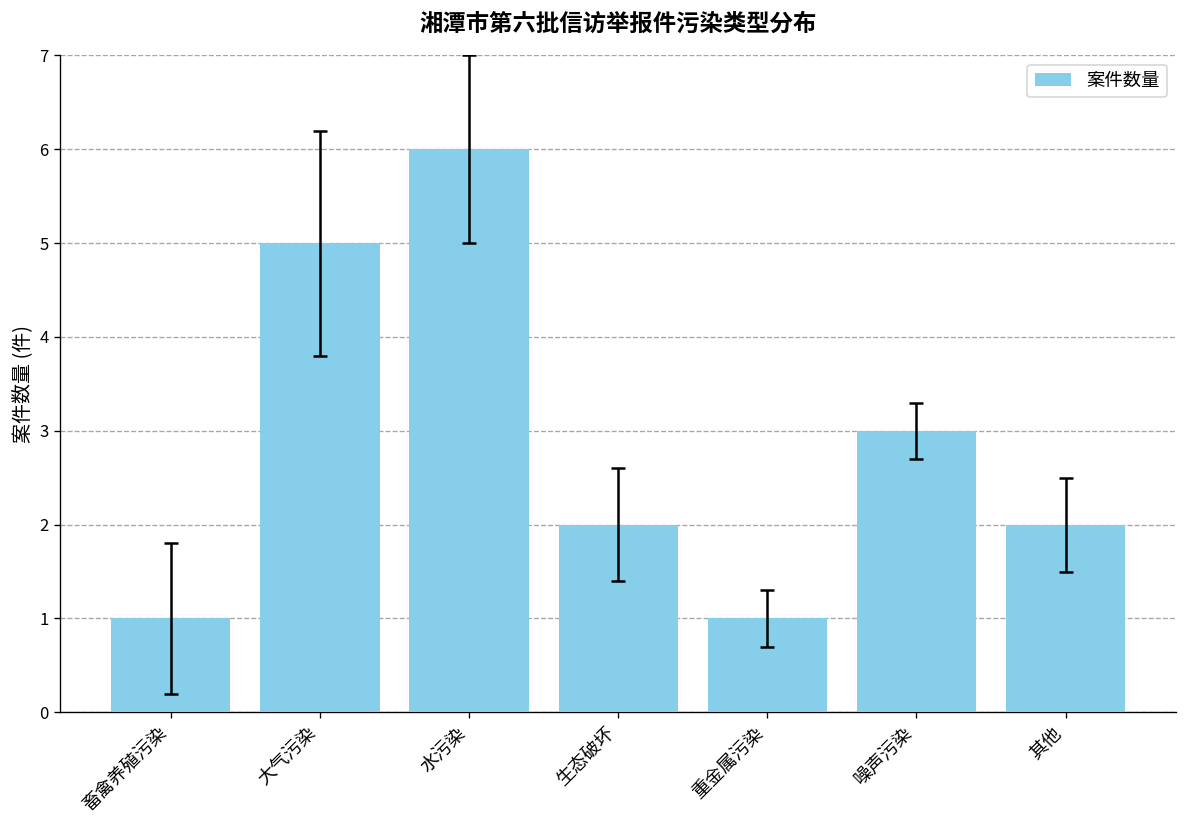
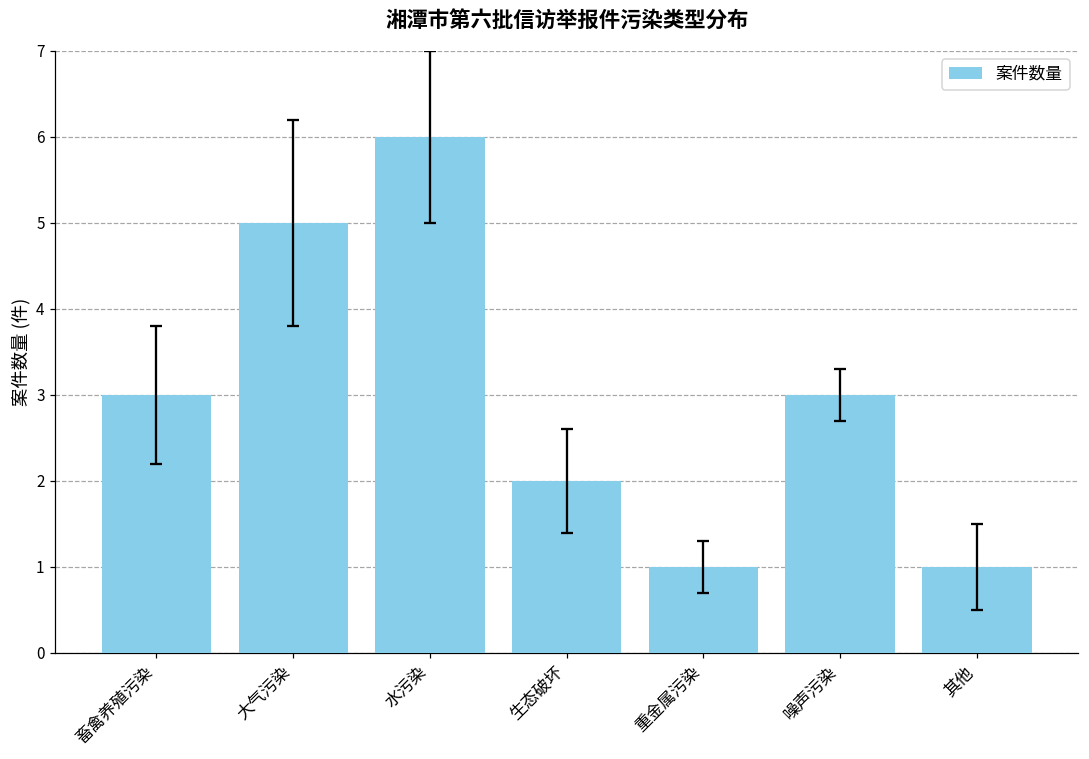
案件数量, 畜禽养殖污染: 1 -> 3
案件数量, 其他: 2 -> 1
